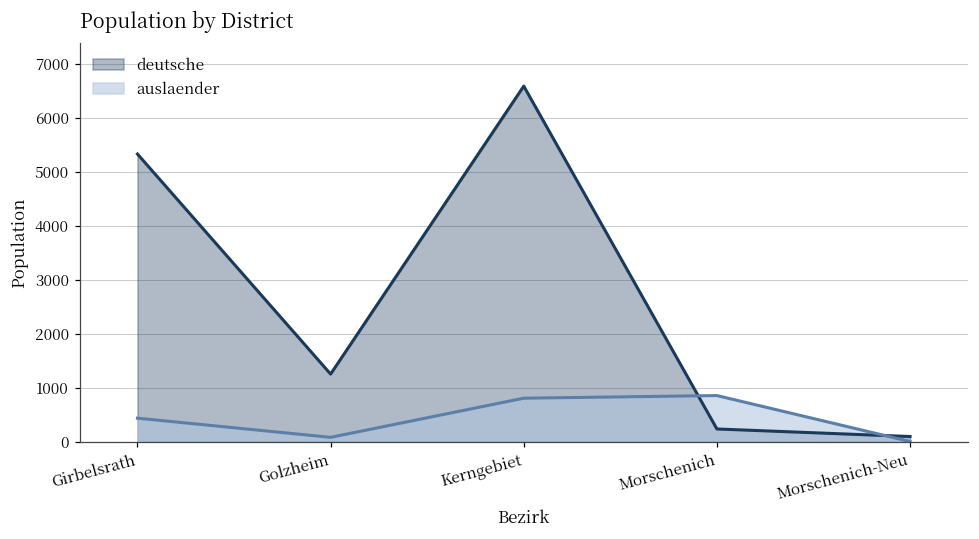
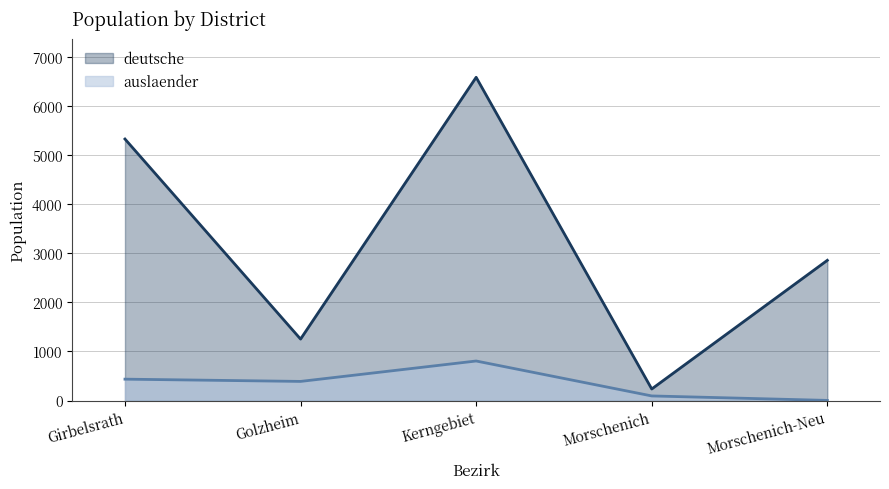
auslaender, Golzheim: 100 -> 400
auslaender, Morschenich: 900 -> 100
deutsche, Morschenich-Neu: 100 -> 2900
